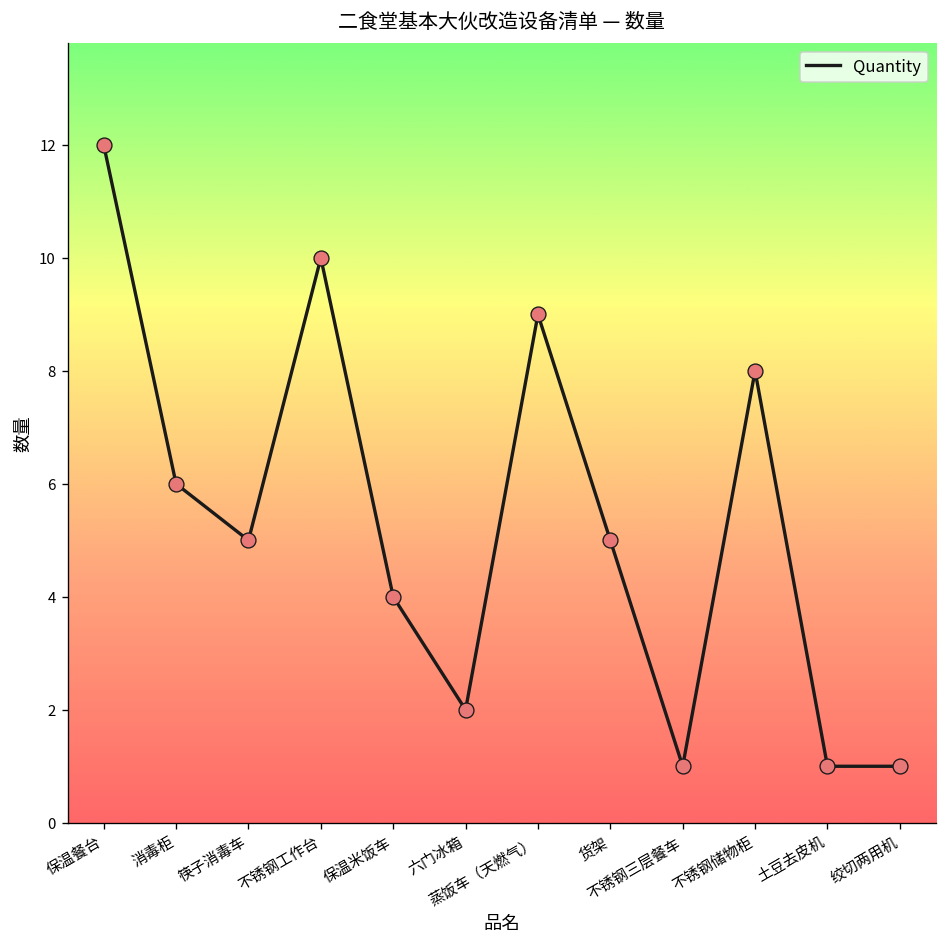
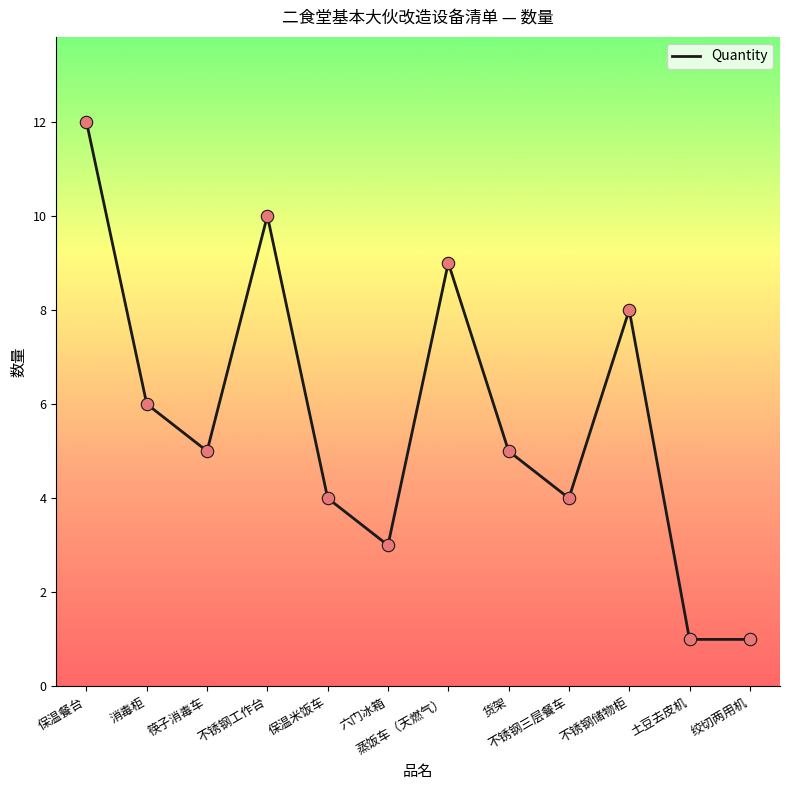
六门冰箱: 2 -> 3
不锈钢三层餐车: 1 -> 4
